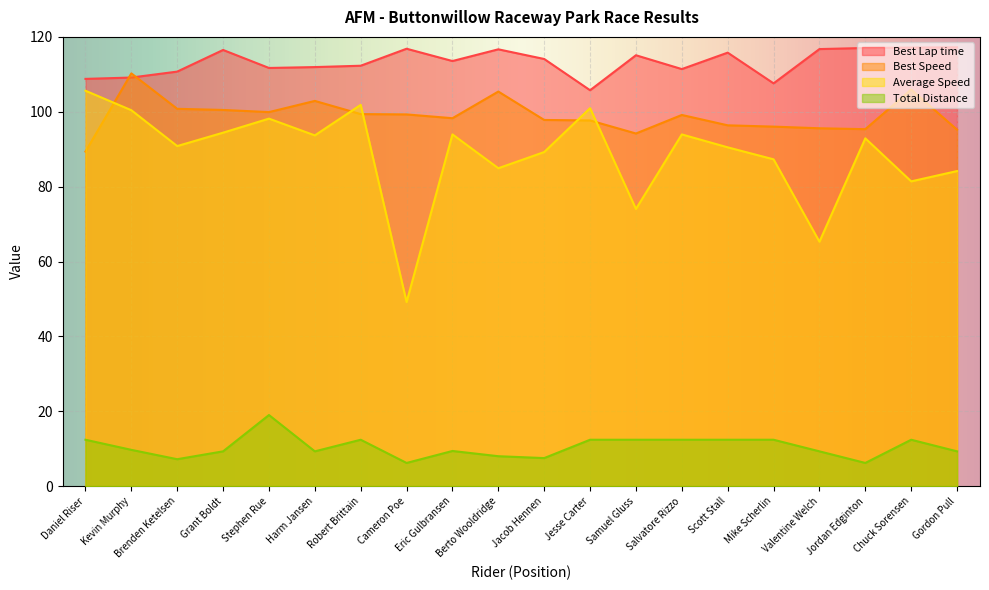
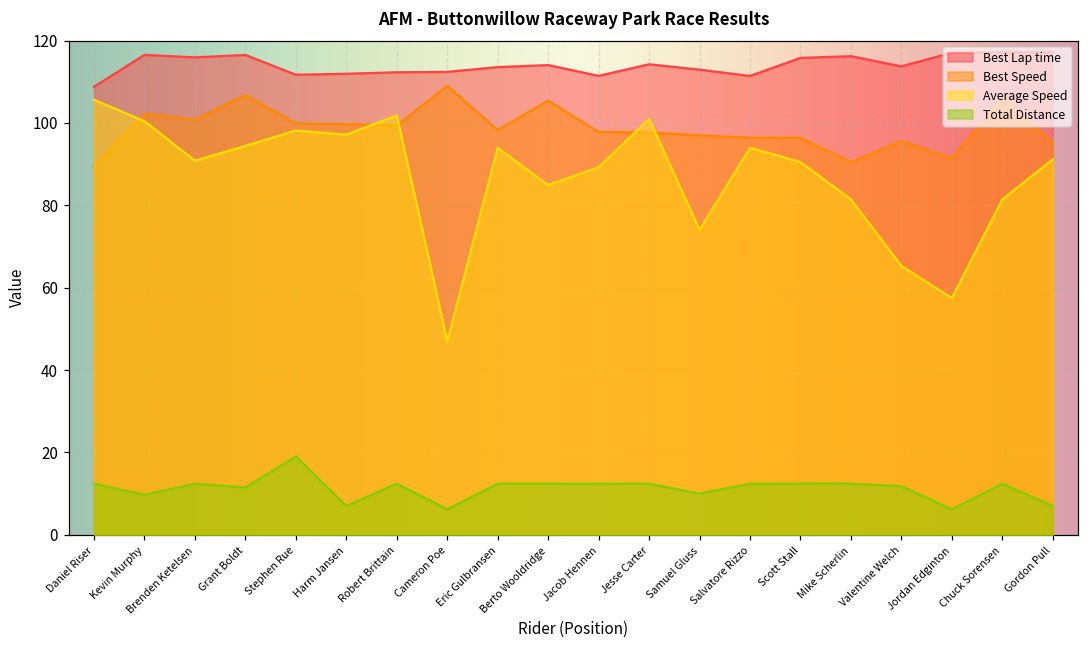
Best Lap time, Kevin Murphy: 109 -> 117
Best Speed, Kevin Murphy: 110 -> 102
Best Lap time, Brenden Ketelsen: 111 -> 116
Total Distance, Brenden Ketelsen: 7 -> 12
Best Speed, Grant Boldt: 100 -> 107
Total Distance, Grant Boldt: 9 -> 12
Best Speed, Harm Jansen: 103 -> 100
Average Speed, Harm Jansen: 94 -> 97
Total Distance, Harm Jansen: 9 -> 7
Best Lap time, Cameron Poe: 117 -> 112
Best Speed, Cameron Poe: 99 -> 109
Average Speed, Cameron Poe: 49 -> 47
Total Distance, Eric Gulbransen: 9 -> 12
Best Lap time, Berto Wooldridge: 117 -> 114
Total Distance, Berto Wooldridge: 8 -> 12
Best Lap time, Jacob Hennen: 114 -> 111
Total Distance, Jacob Hennen: 8 -> 12
Best Lap time, Jesse Carter: 106 -> 114
Best Lap time, Samuel Gluss: 115 -> 113
Best Speed, Samuel Gluss: 94 -> 97
Total Distance, Samuel Gluss: 12 -> 10
Best Speed, Salvatore Rizzo: 99 -> 96
Best Lap time, Mike Scherlin: 108 -> 116
Best Speed, Mike Scherlin: 96 -> 91
Average Speed, Mike Scherlin: 87 -> 81
Best Lap time, Valentine Welch: 117 -> 114
Total Distance, Valentine Welch: 9 -> 12
Best Speed, Jordan Edginton: 95 -> 91
Average Speed, Jordan Edginton: 93 -> 57
Average Speed, Gordon Pull: 84 -> 91
Total Distance, Gordon Pull: 9 -> 7
